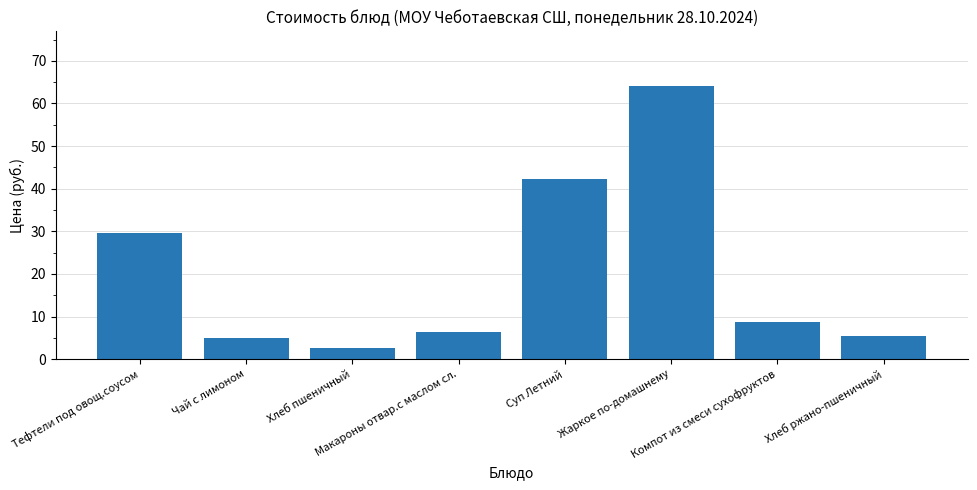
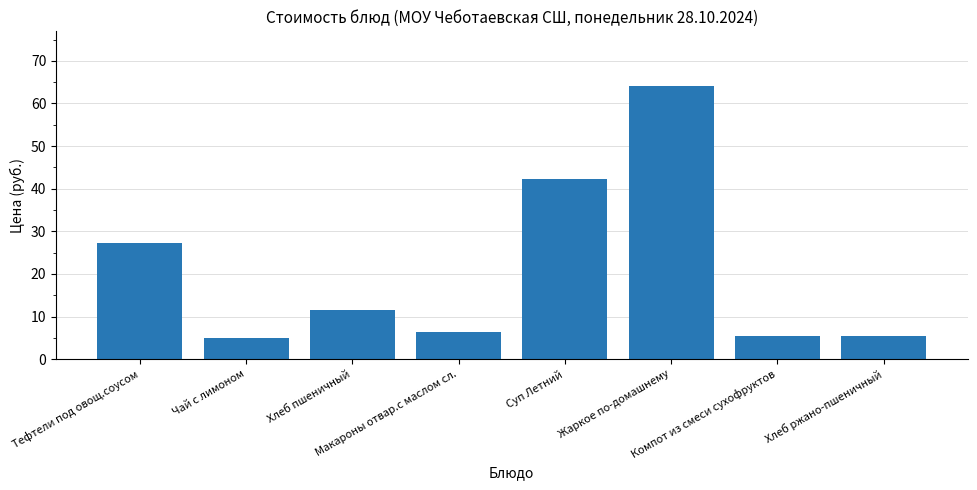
Тефтели под овощ.соусом: 30 -> 27
Хлеб пшеничный: 3 -> 12
Компот из смеси сухофруктов: 9 -> 6
